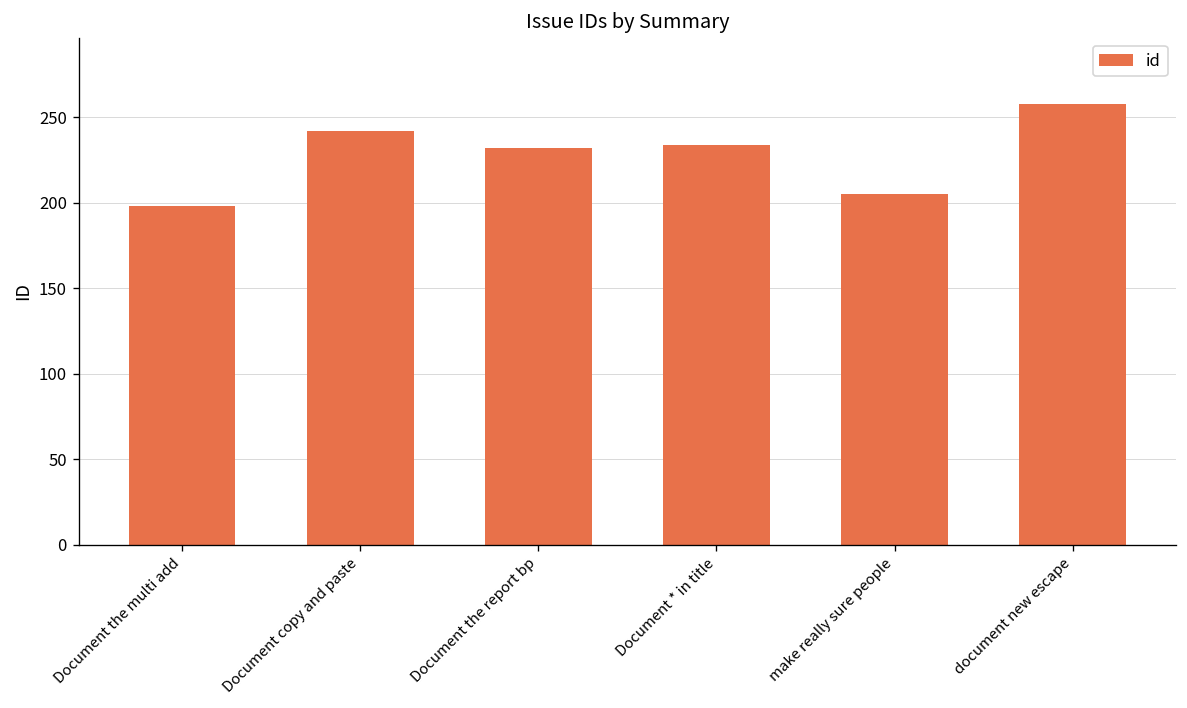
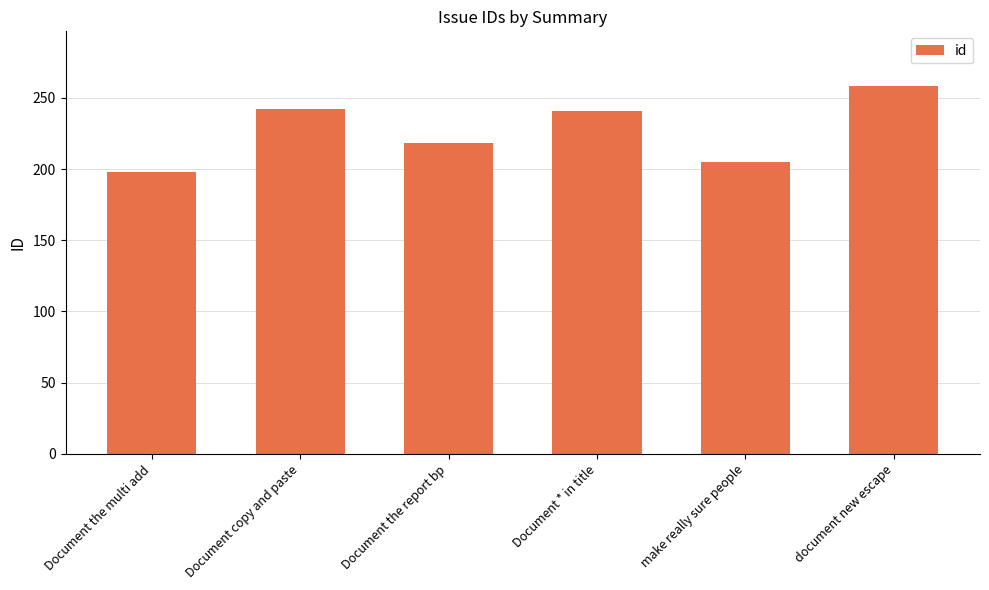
Document the report bp: 232 -> 218
Document * in title: 234 -> 241
